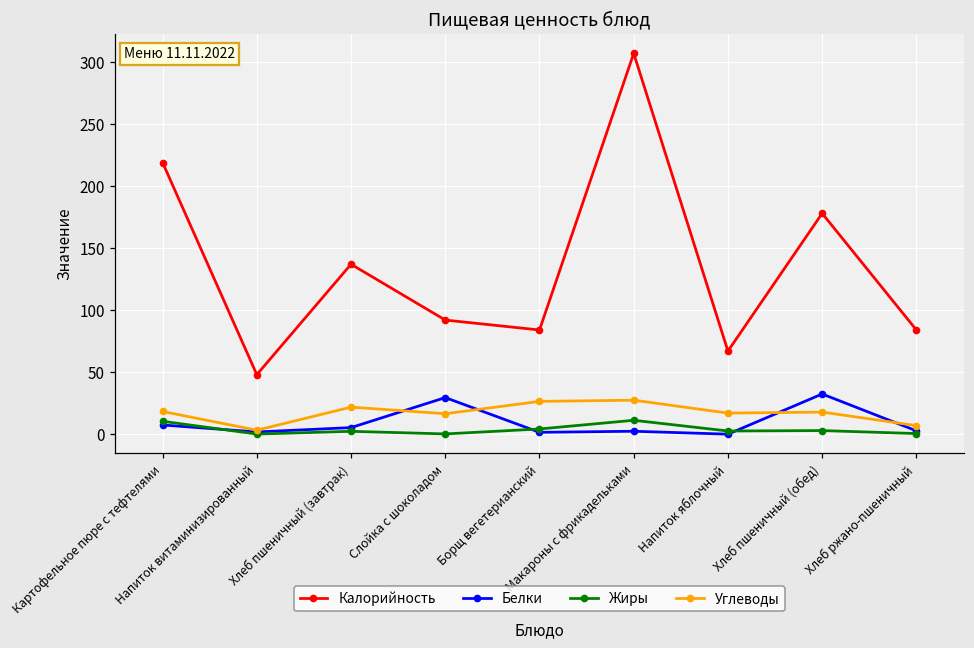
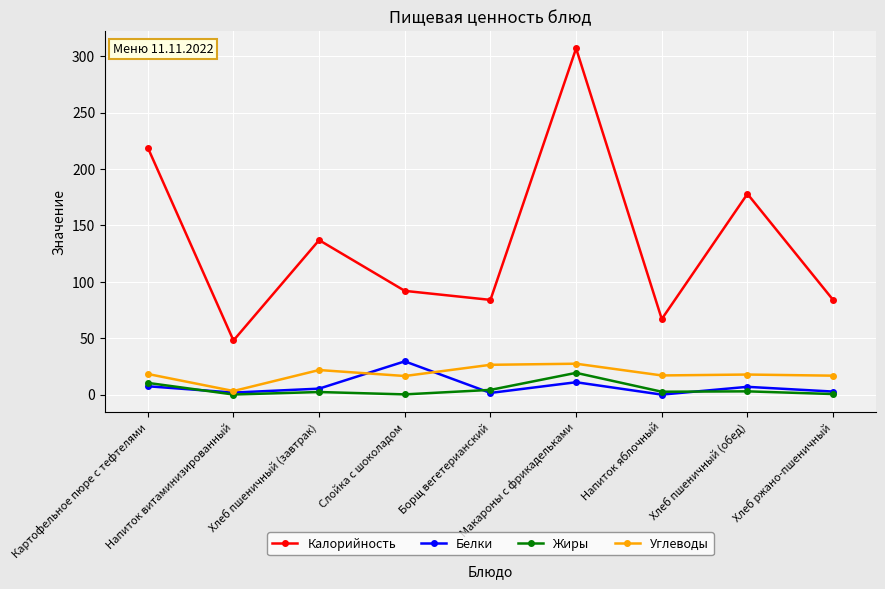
Белки, Макароны с фрикадельками: 2 -> 11
Жиры, Макароны с фрикадельками: 11 -> 19
Белки, Хлеб пшеничный (обед): 32 -> 7
Углеводы, Хлеб ржано-пшеничный: 7 -> 17
